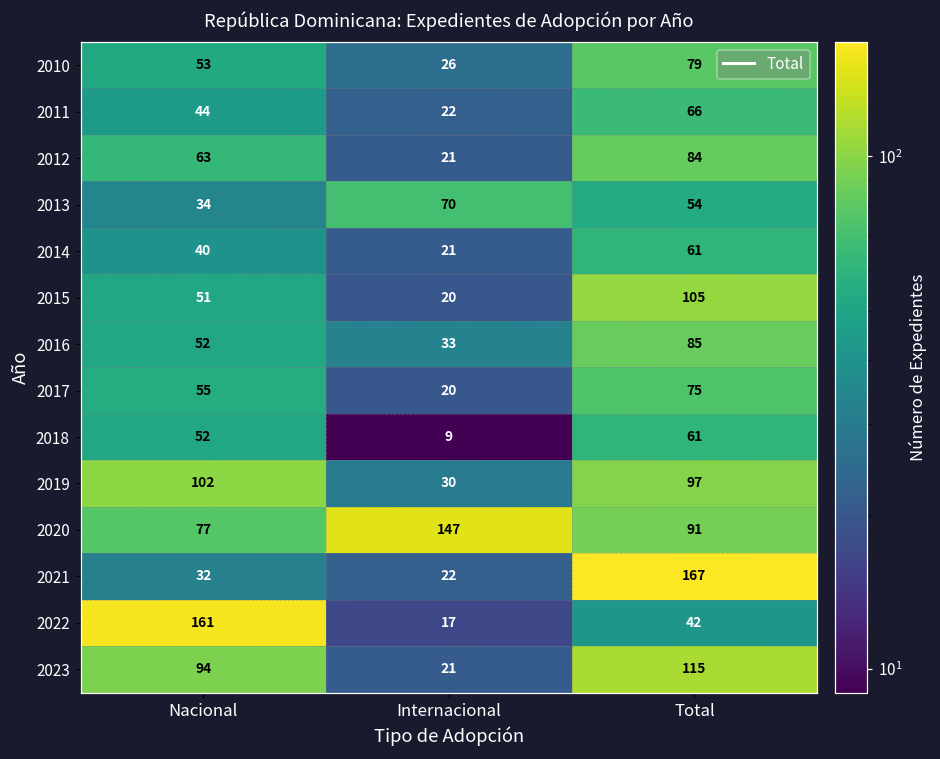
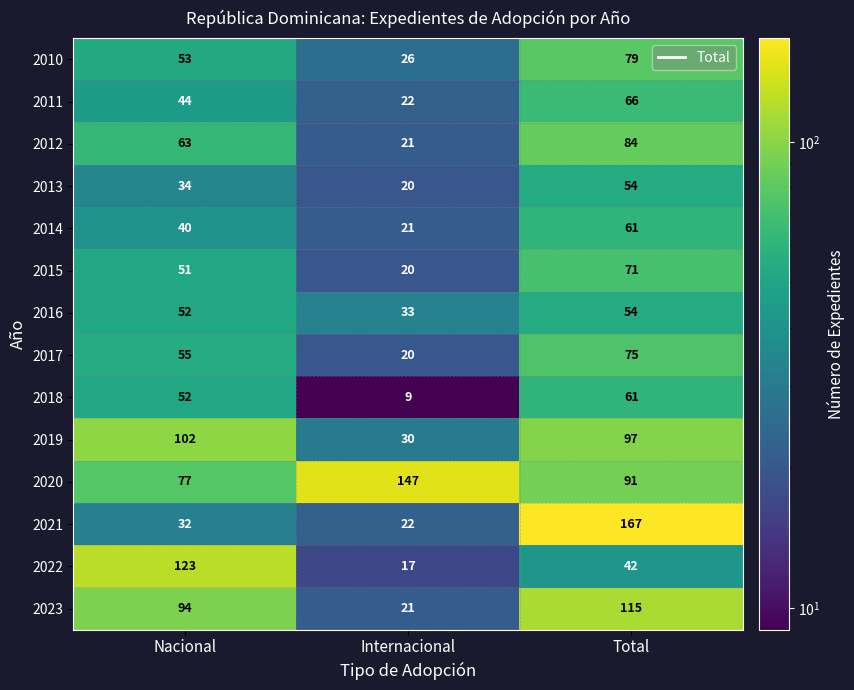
2013, Internacional: 70 -> 20
2015, Total: 105 -> 71
2016, Total: 85 -> 54
2022, Nacional: 161 -> 123
